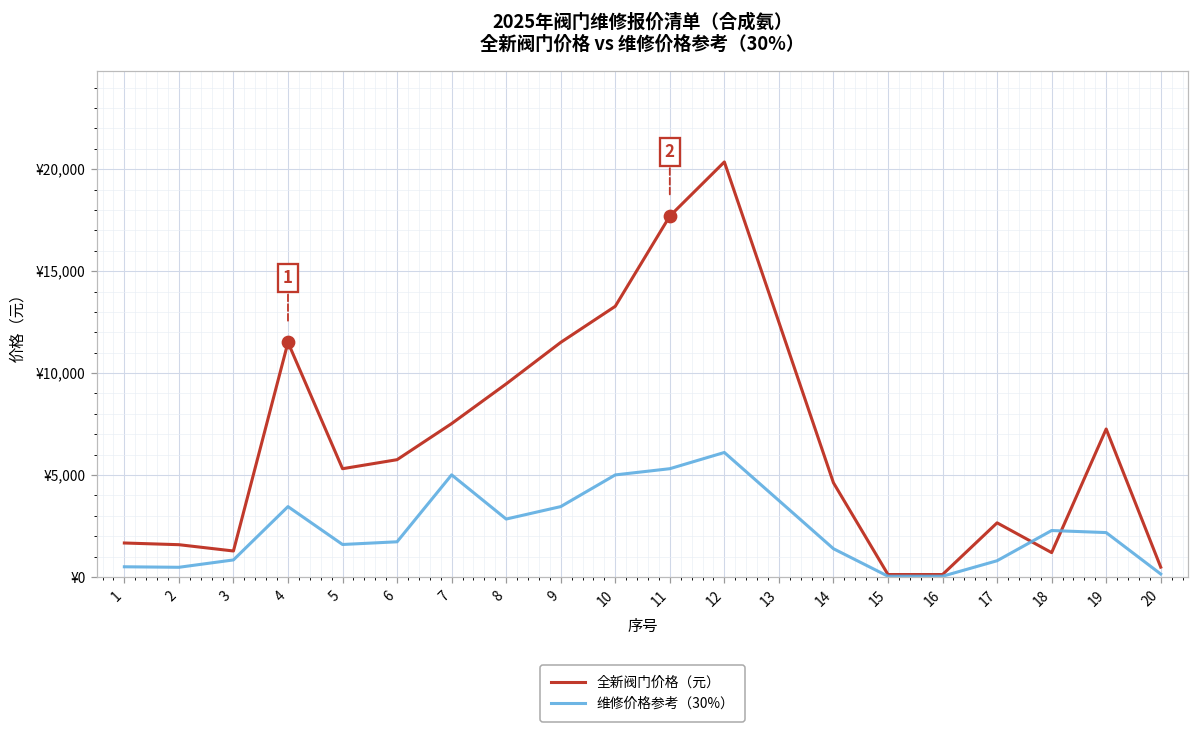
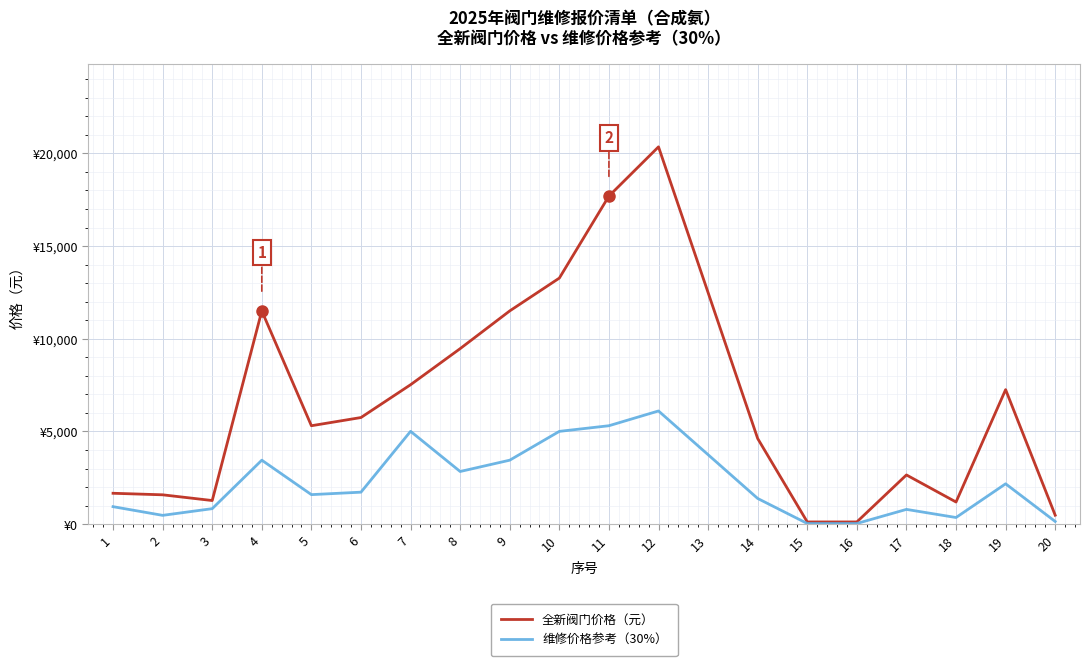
维修价格参考（30%）, 1: ¥500 -> ¥900
维修价格参考（30%）, 18: ¥2,300 -> ¥400
